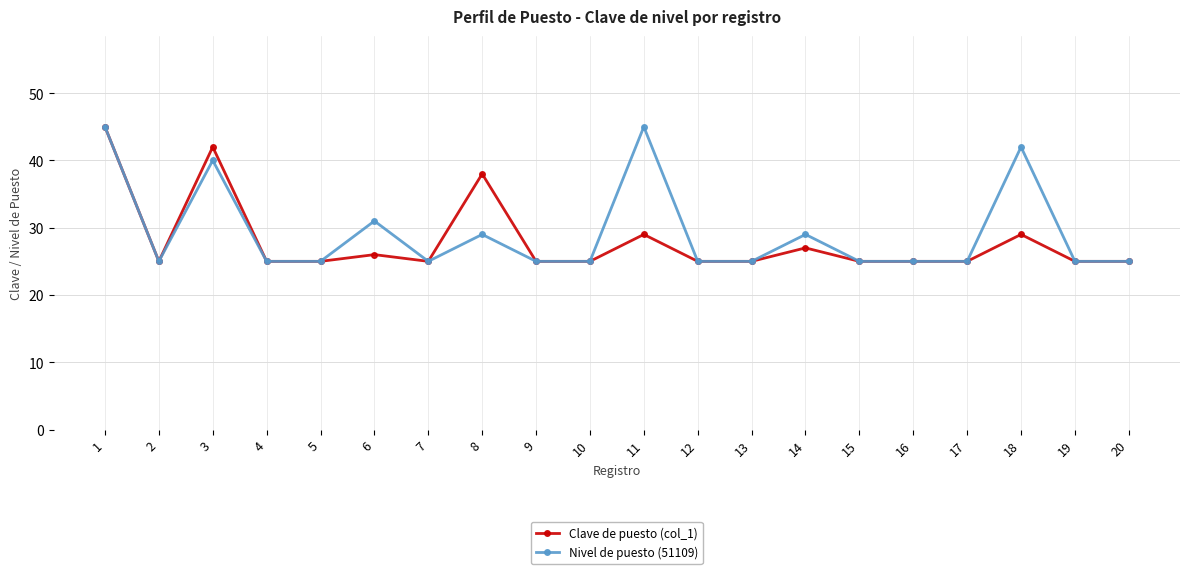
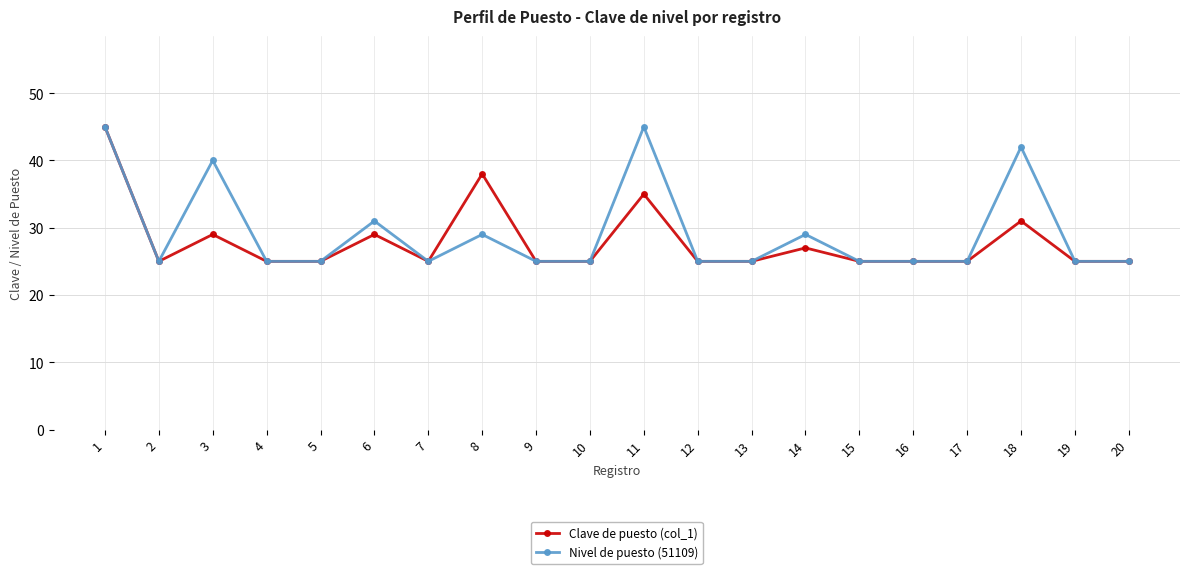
Clave de puesto (col_1), 3: 42 -> 29
Clave de puesto (col_1), 6: 26 -> 29
Clave de puesto (col_1), 11: 29 -> 35
Clave de puesto (col_1), 18: 29 -> 31
